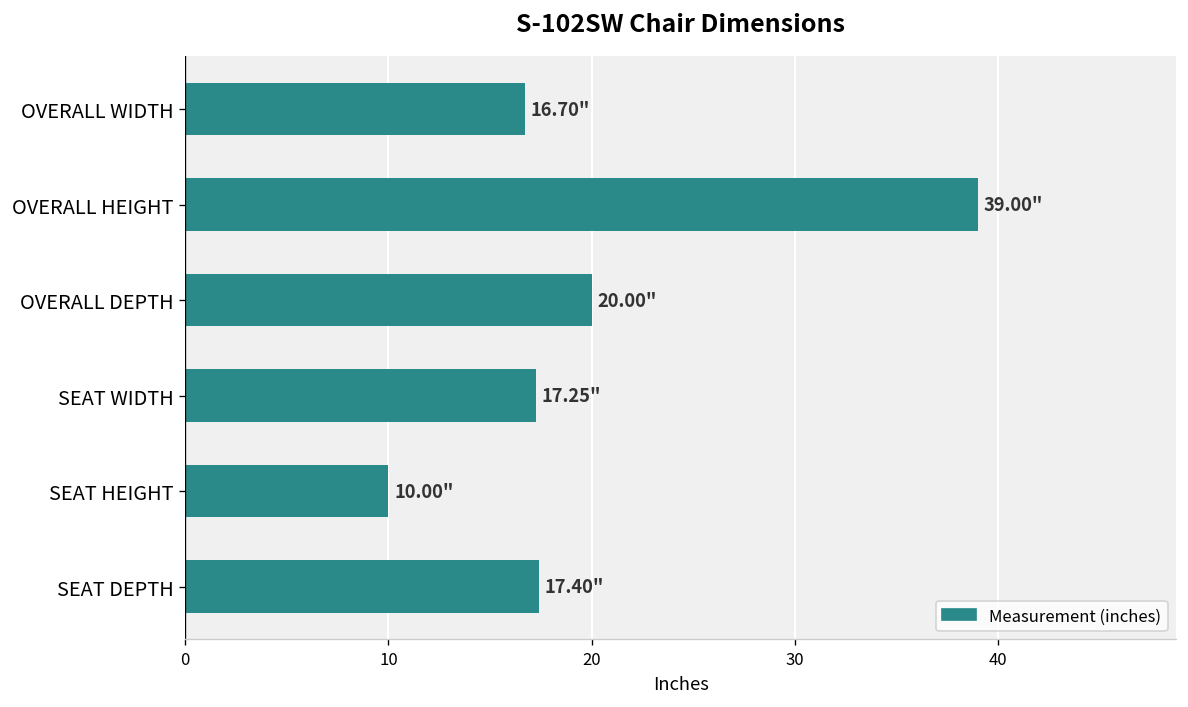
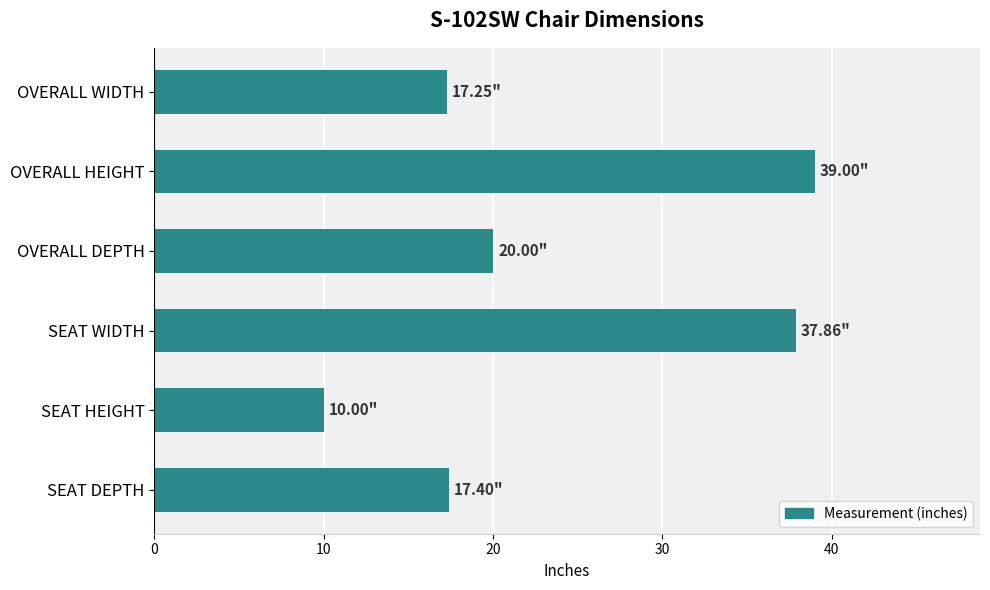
OVERALL WIDTH: 16.70" -> 17.25"
SEAT WIDTH: 17.25" -> 37.86"
